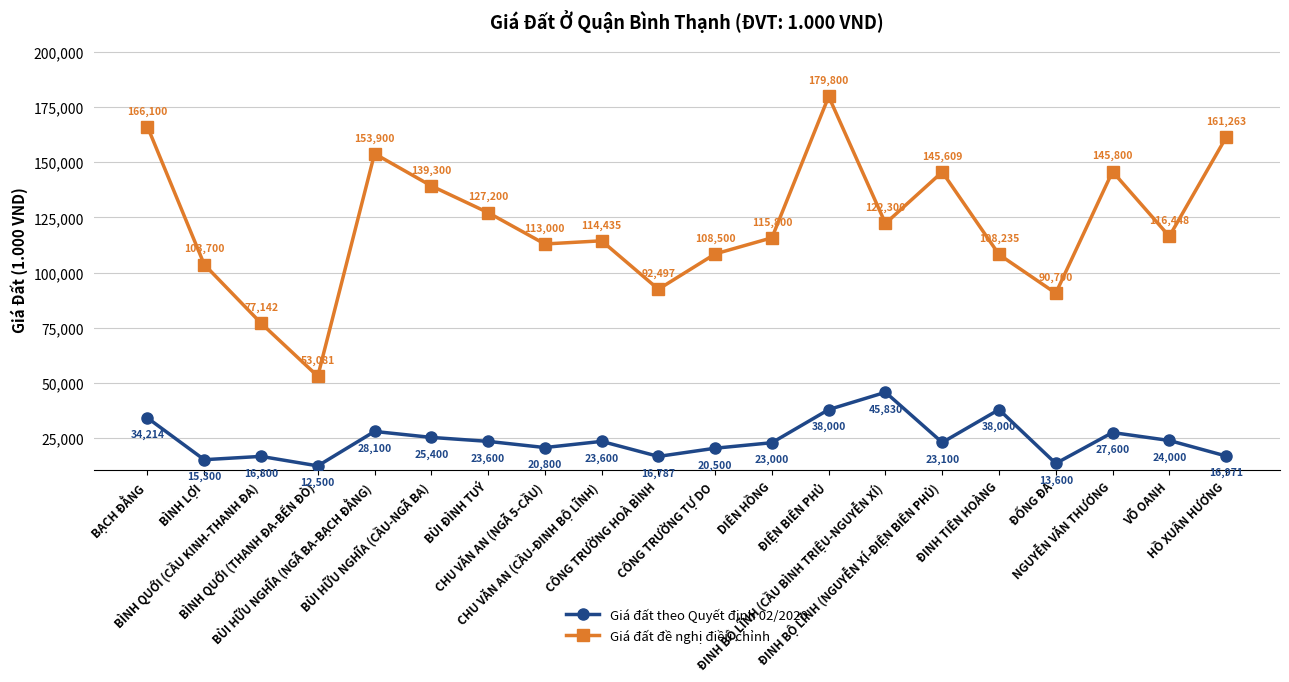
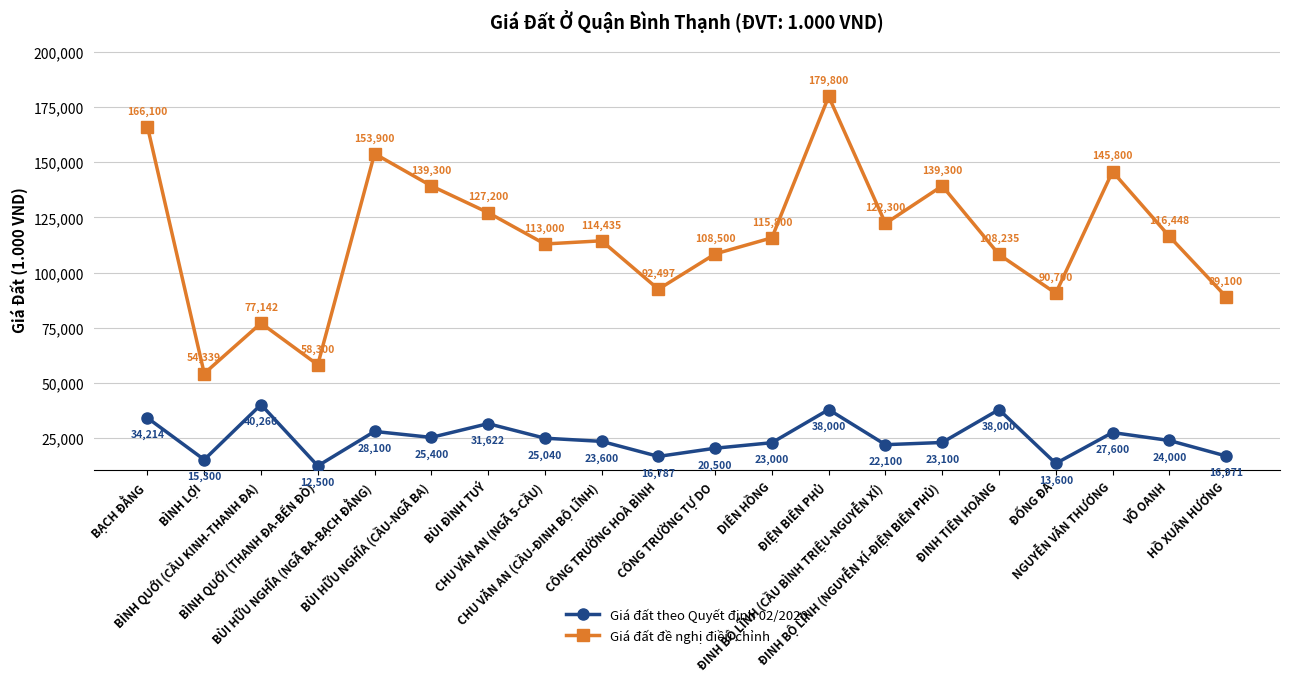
Giá đất đề nghị điều chỉnh, BÌNH LỢI: 103,700 -> 54,339
Giá đất theo Quyết định 02/2020, BÌNH QUỚI (CẦU KINH-THANH ĐA): 16,800 -> 40,266
Giá đất đề nghị điều chỉnh, BÌNH QUỚI (THANH ĐA-BẾN ĐÒ): 53,081 -> 58,300
Giá đất theo Quyết định 02/2020, BÙI ĐÌNH TUÝ: 23,600 -> 31,622
Giá đất theo Quyết định 02/2020, CHU VĂN AN (NGÃ 5-CẦU): 20,800 -> 25,040
Giá đất theo Quyết định 02/2020, ĐINH BỘ LĨNH (CẦU BÌNH TRIỆU-NGUYỄN XÍ): 45,830 -> 22,100
Giá đất đề nghị điều chỉnh, ĐINH BỘ LĨNH (NGUYỄN XÍ-ĐIỆN BIÊN PHỦ): 145,609 -> 139,300
Giá đất đề nghị điều chỉnh, HỒ XUÂN HƯƠNG: 161,263 -> 89,100
